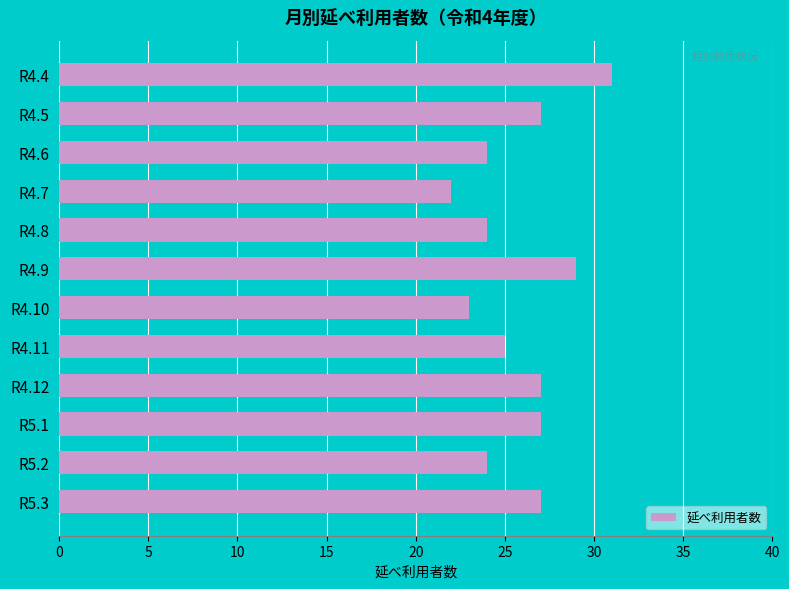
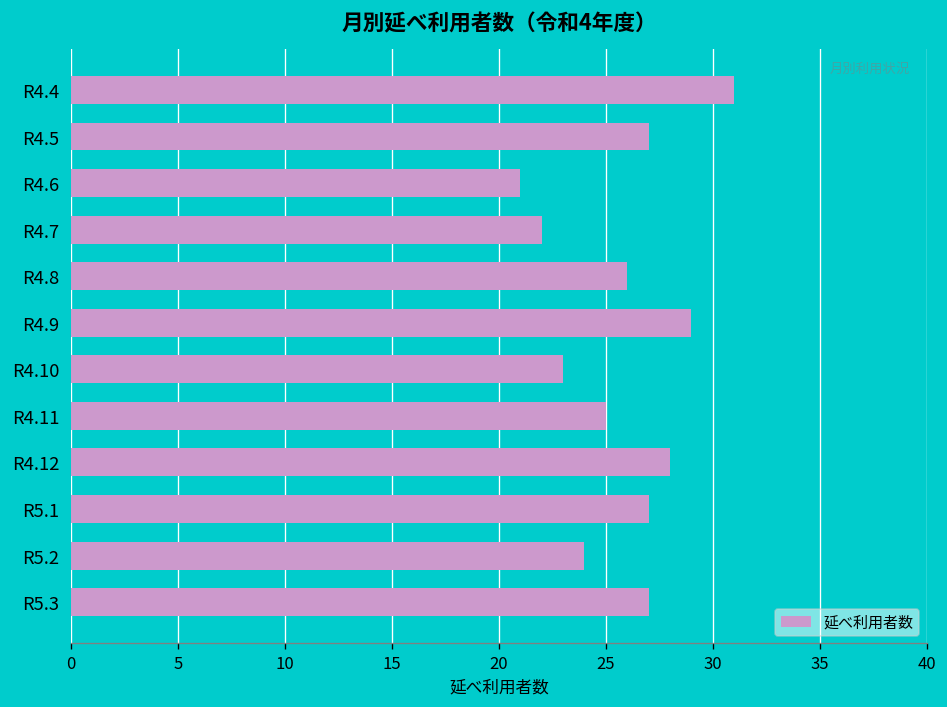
R4.6: 24 -> 21
R4.8: 24 -> 26
R4.12: 27 -> 28
